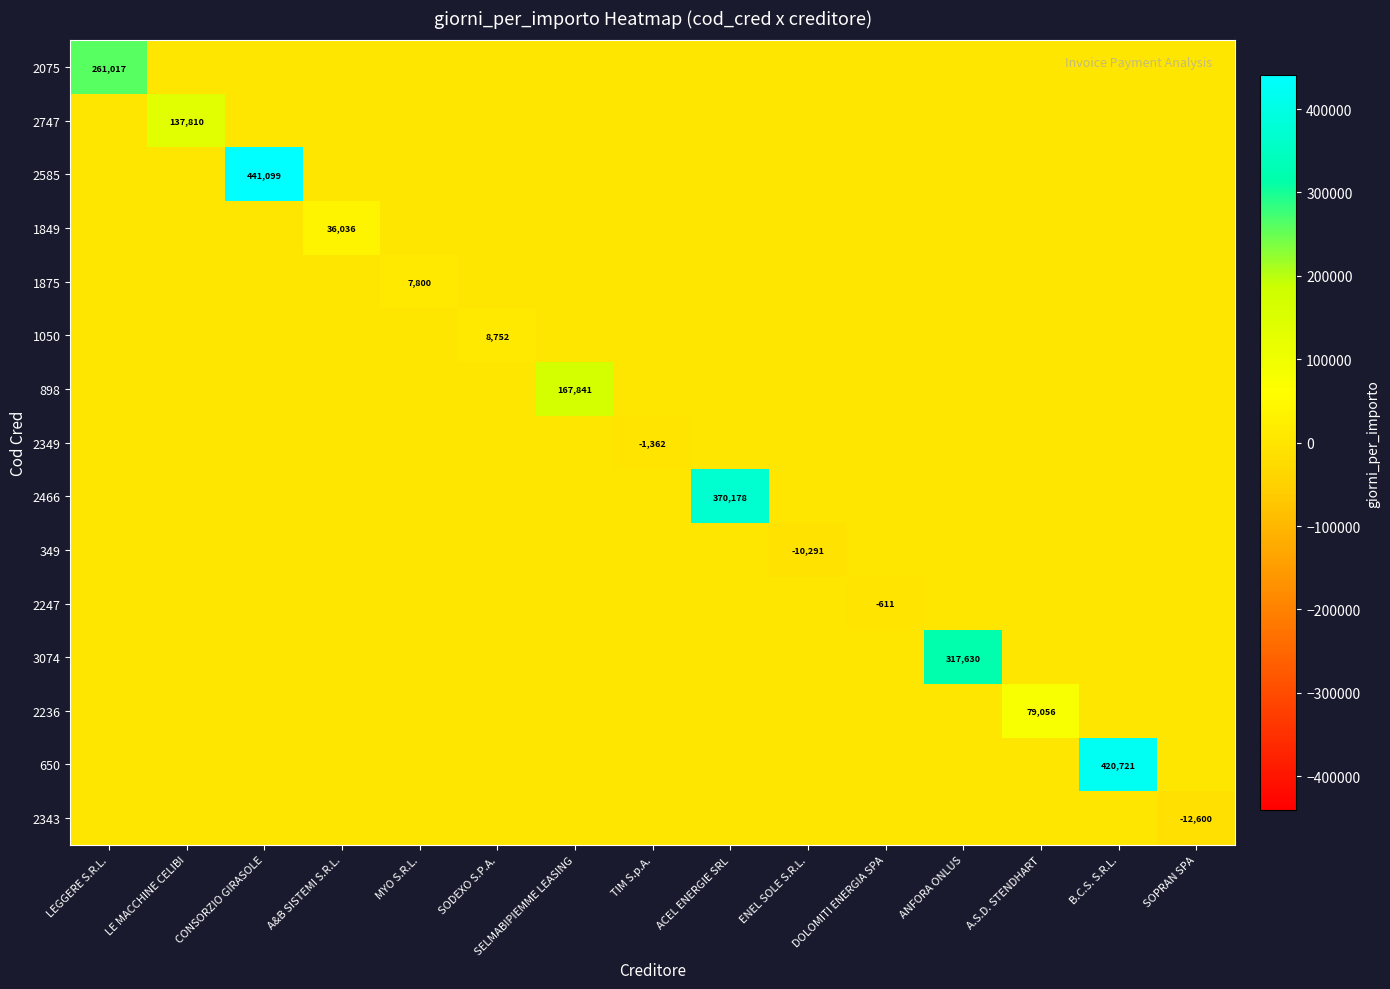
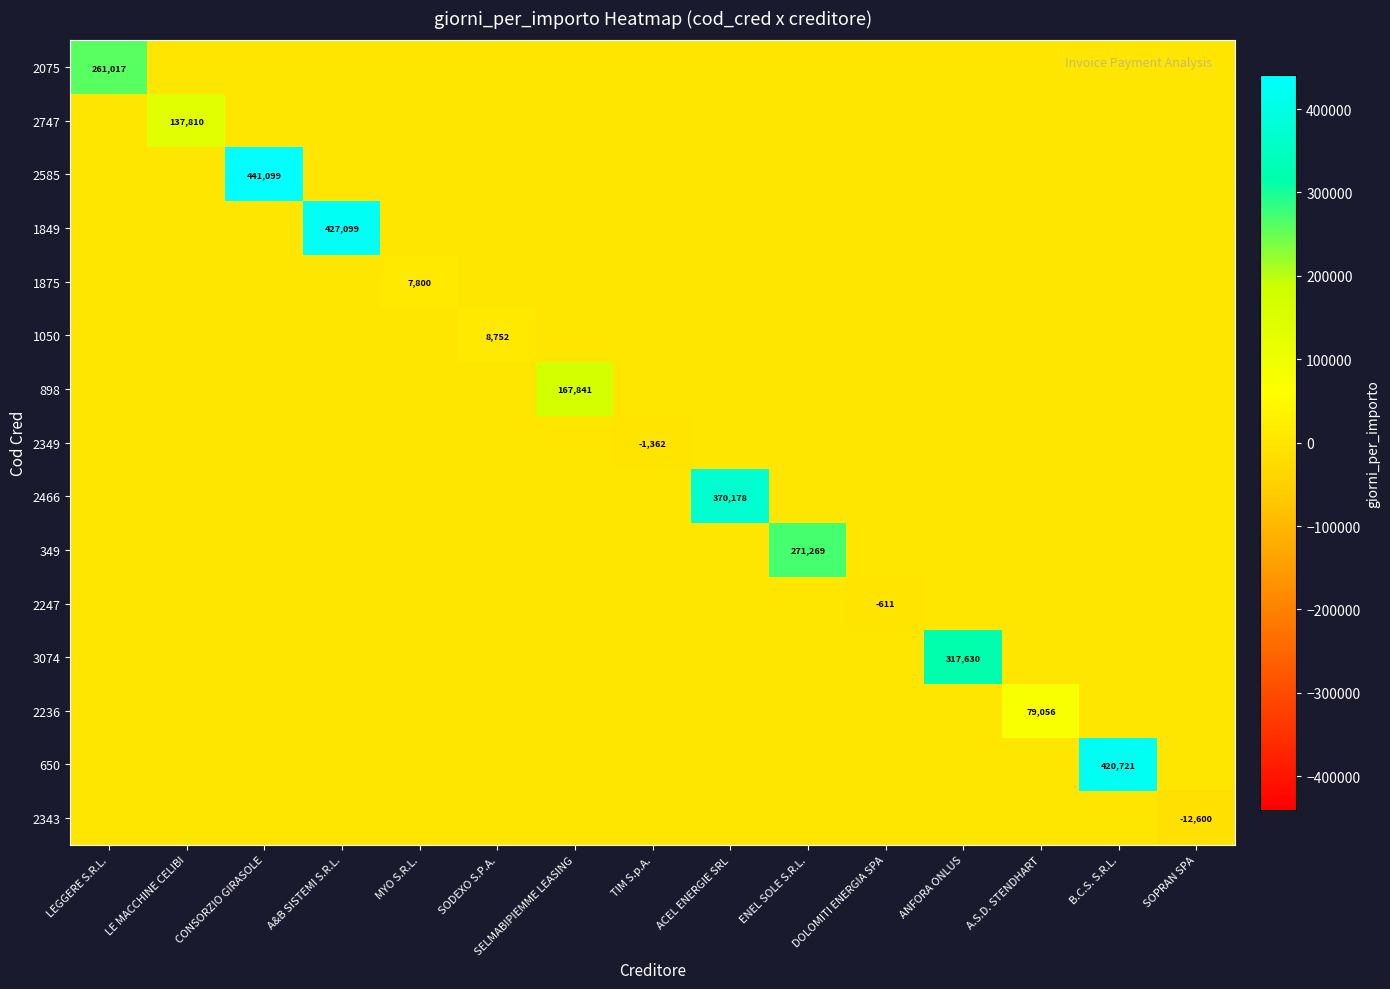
1849, A&B SISTEMI S.R.L.: 36,036 -> 427,099
349, ENEL SOLE S.R.L.: -10,291 -> 271,269
